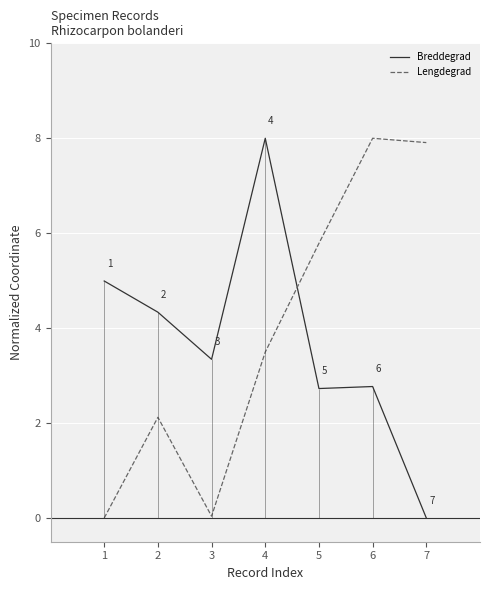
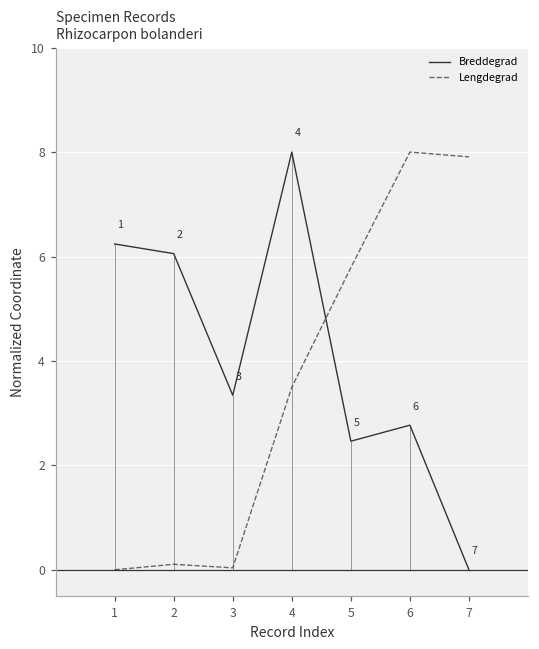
Breddegrad, 1: 5.0 -> 6.2
Breddegrad, 2: 4.3 -> 6.1
Lengdegrad, 2: 2.1 -> 0.1
Breddegrad, 5: 2.7 -> 2.5
